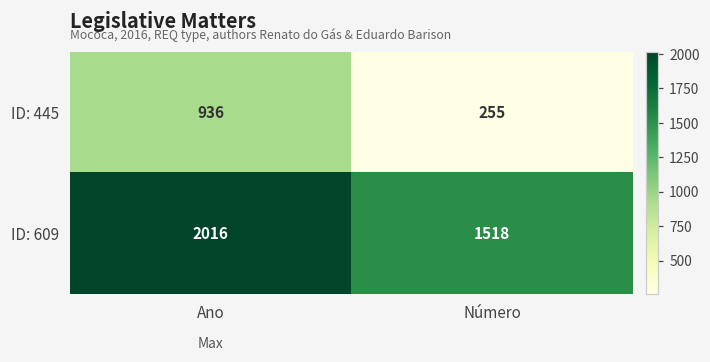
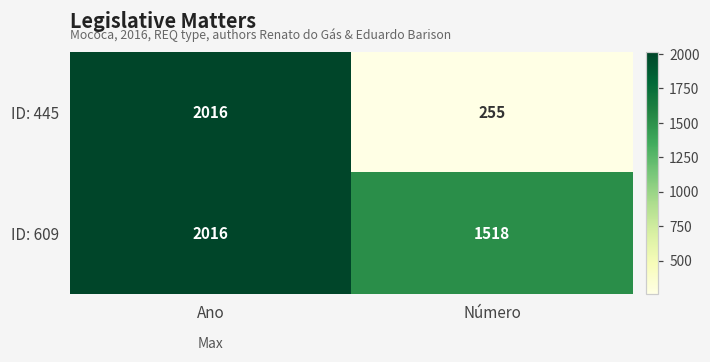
ID: 445, Ano: 936 -> 2016
